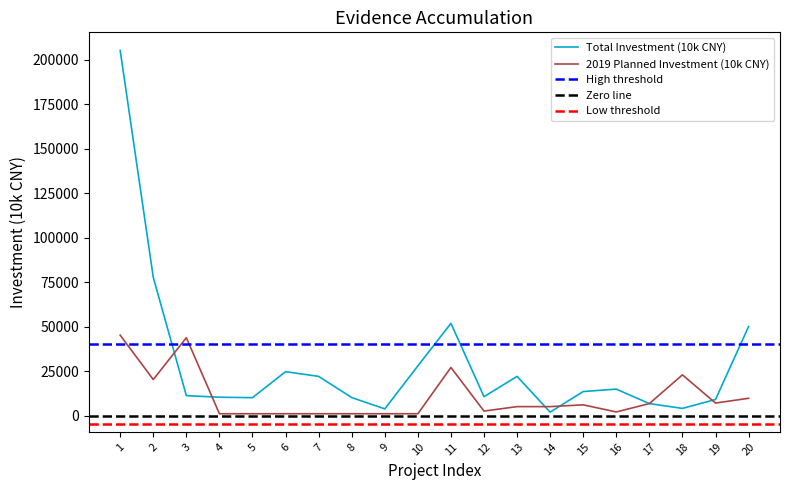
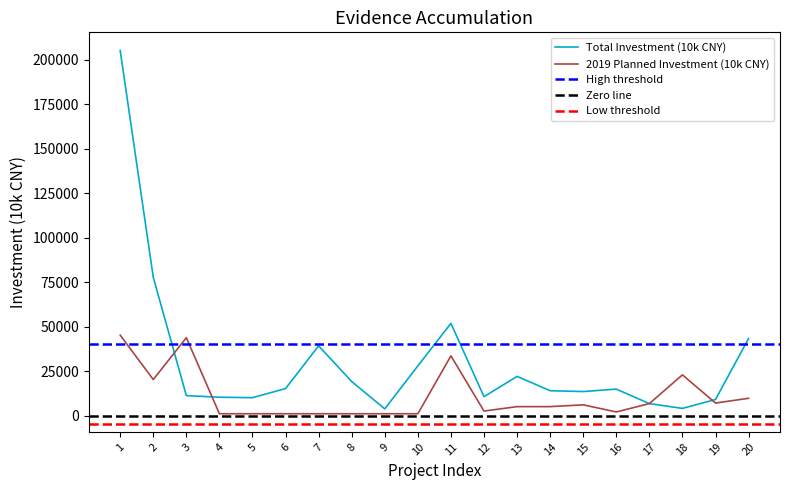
Total Investment (10k CNY), 6: 25000 -> 15000
Total Investment (10k CNY), 7: 22000 -> 39000
Total Investment (10k CNY), 8: 10000 -> 19000
2019 Planned Investment (10k CNY), 11: 27000 -> 34000
Total Investment (10k CNY), 14: 2000 -> 14000
Total Investment (10k CNY), 20: 50000 -> 43000
